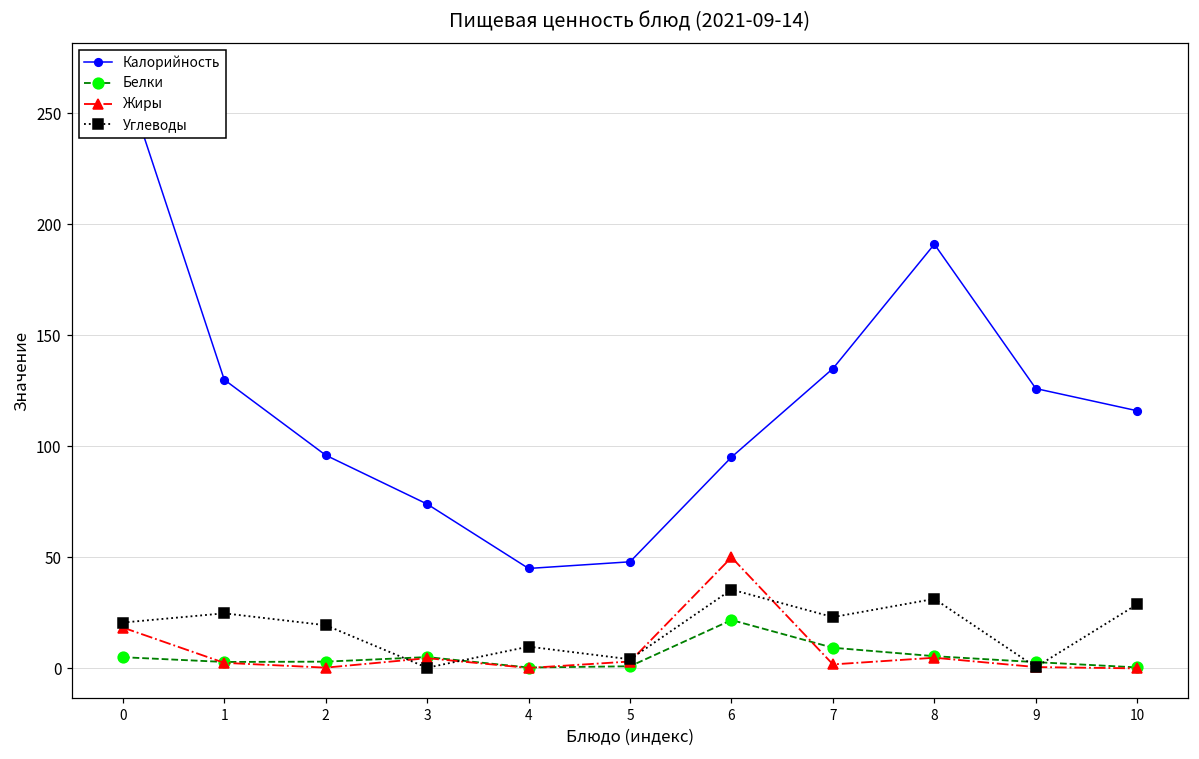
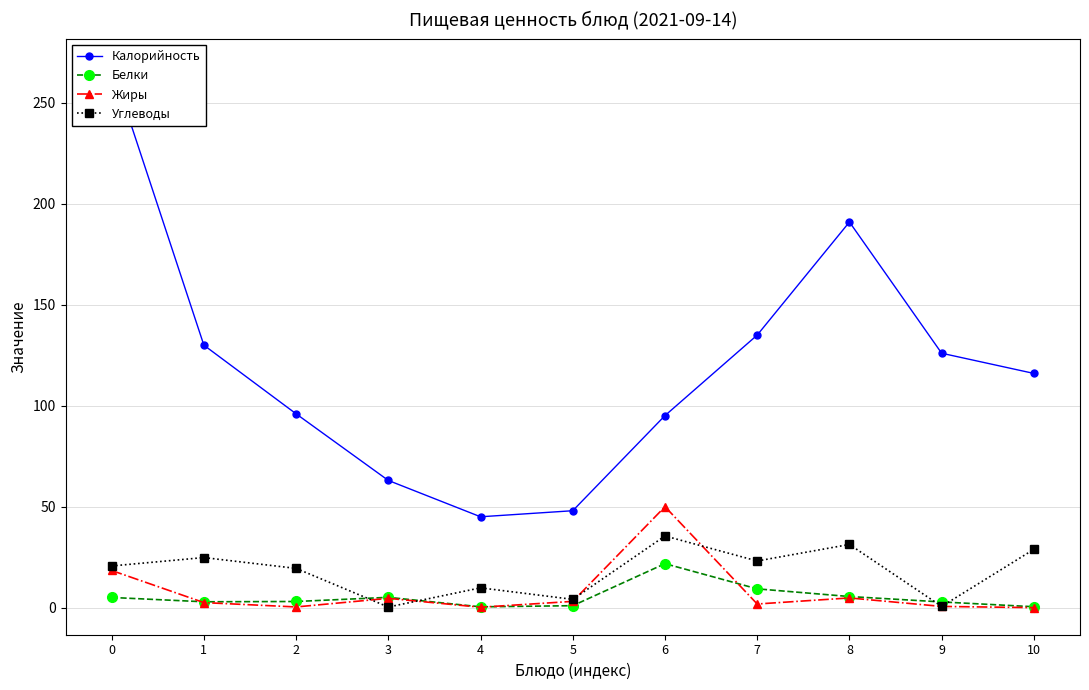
Калорийность, 3: 74 -> 63
